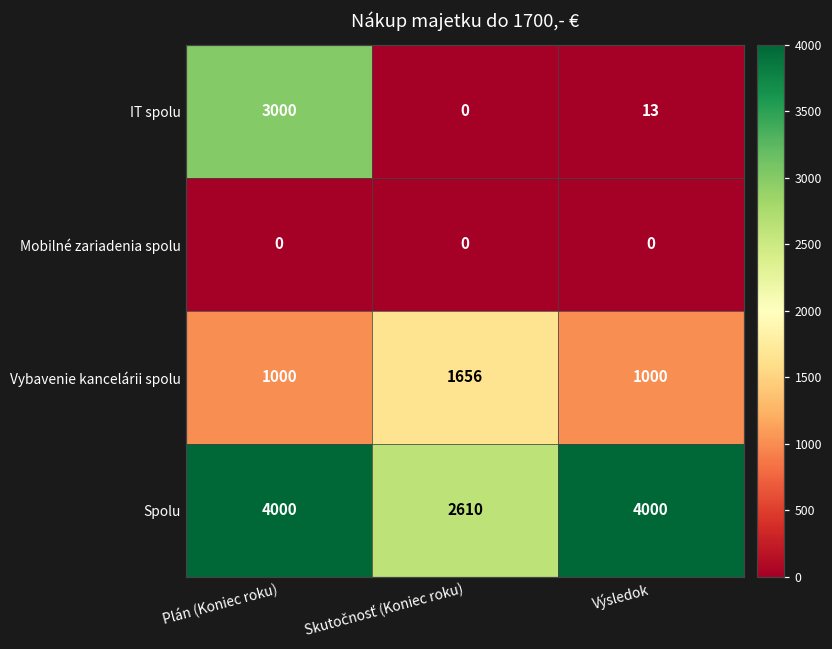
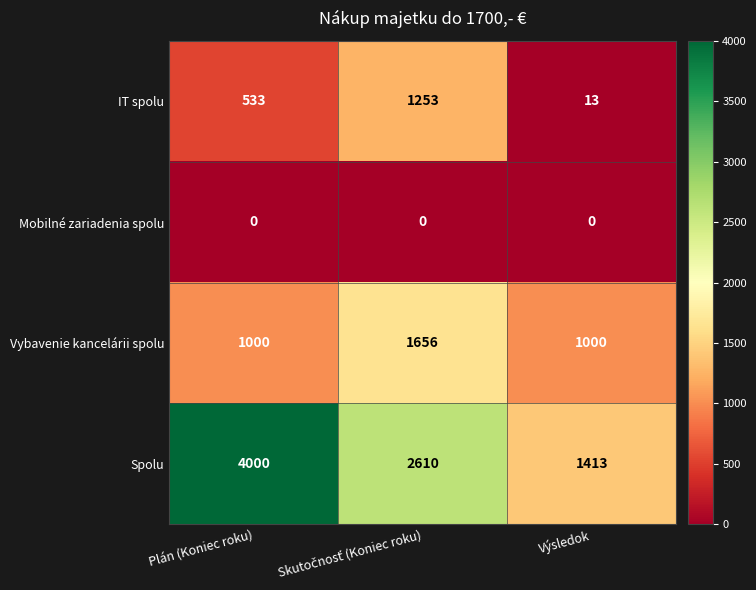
IT spolu, Plán (Koniec roku): 3000 -> 533
IT spolu, Skutočnosť (Koniec roku): 0 -> 1253
Spolu, Výsledok: 4000 -> 1413
